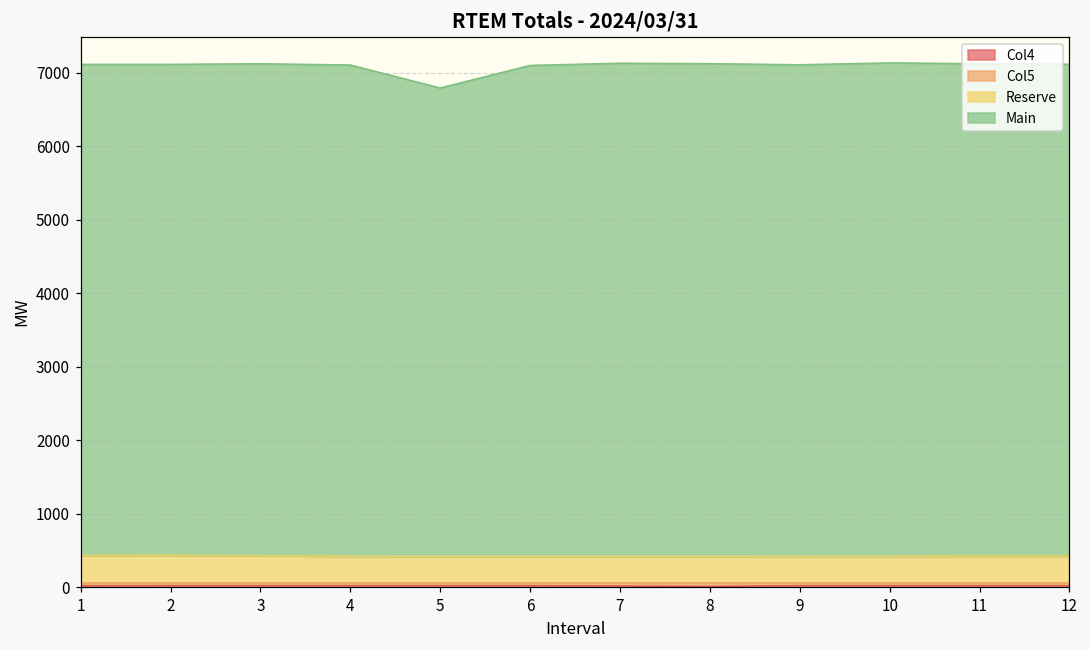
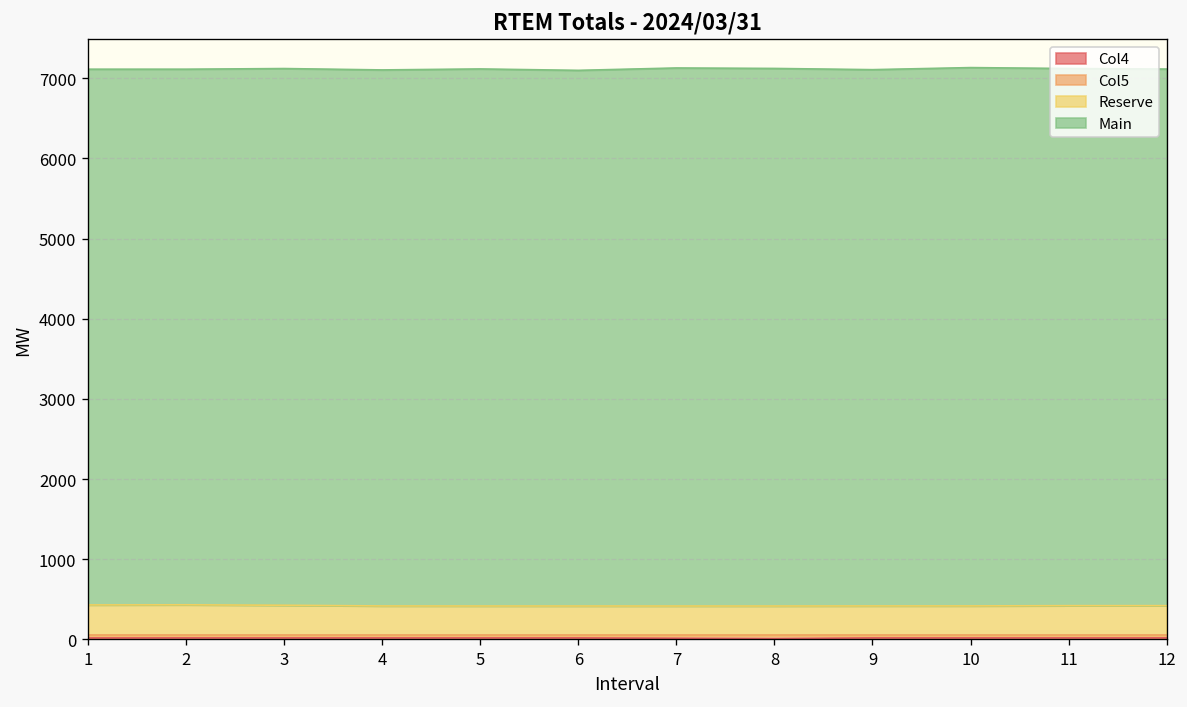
Main, 5: 6400 -> 6700
